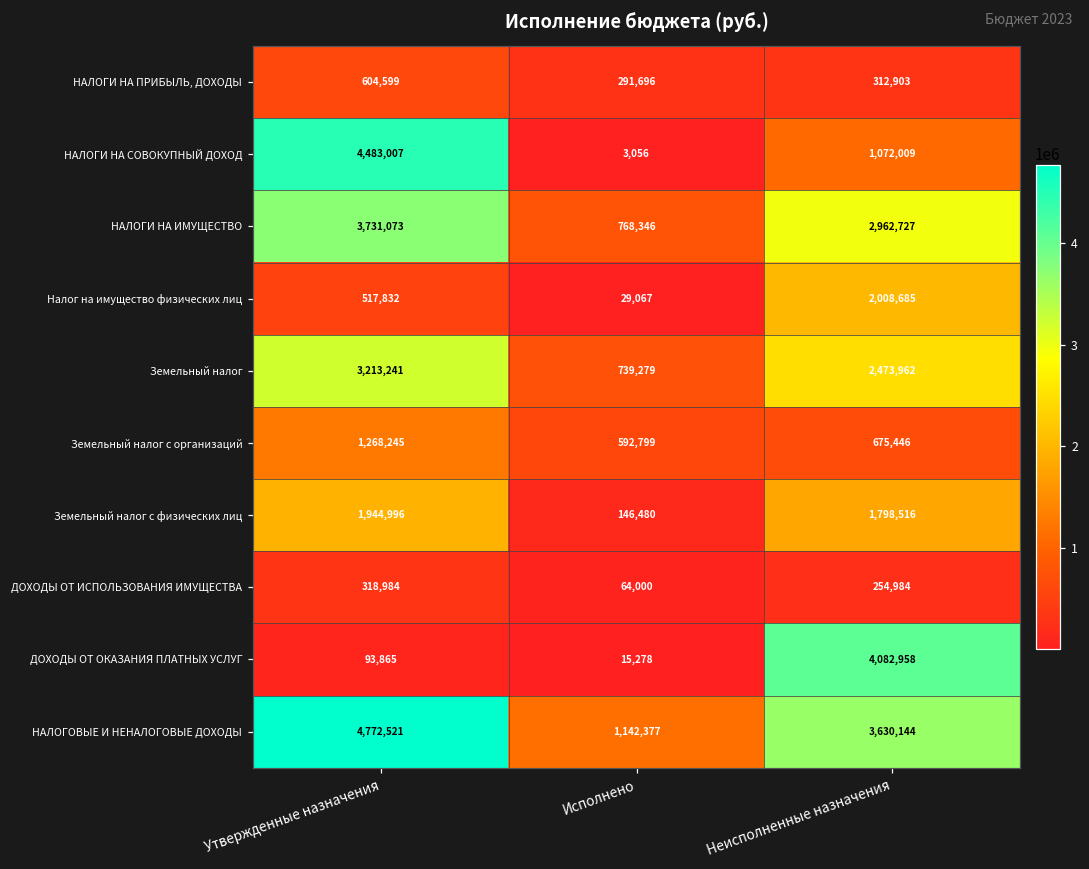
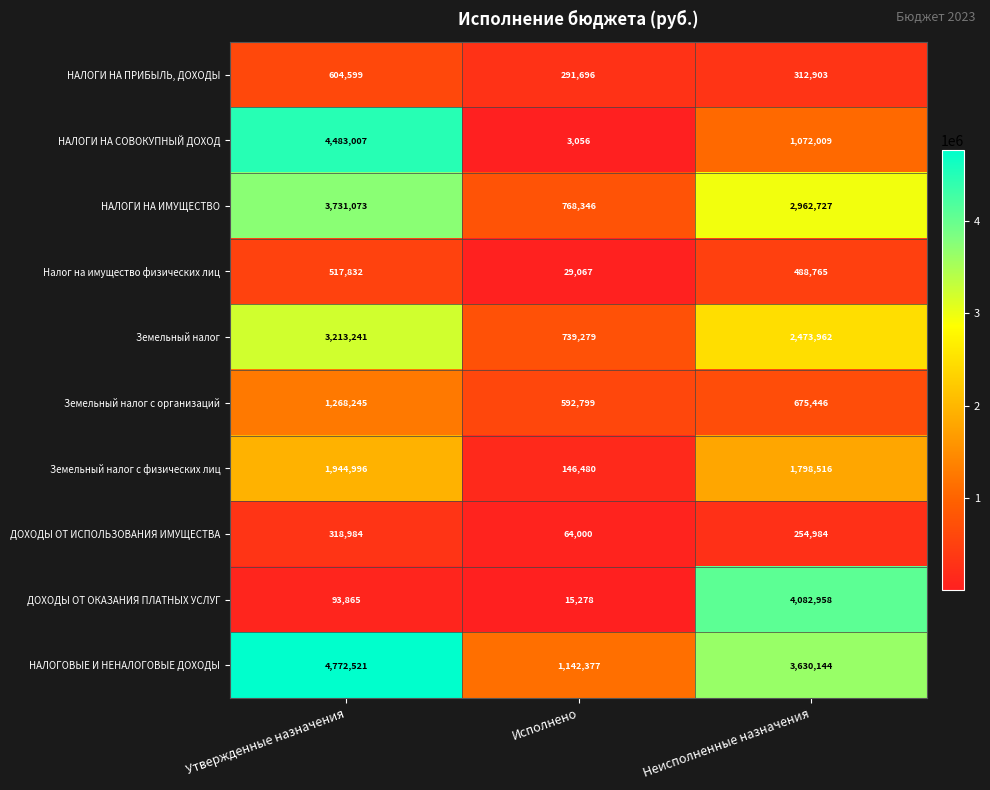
Налог на имущество физических лиц, Неисполненные назначения: 2,008,685 -> 488,765
